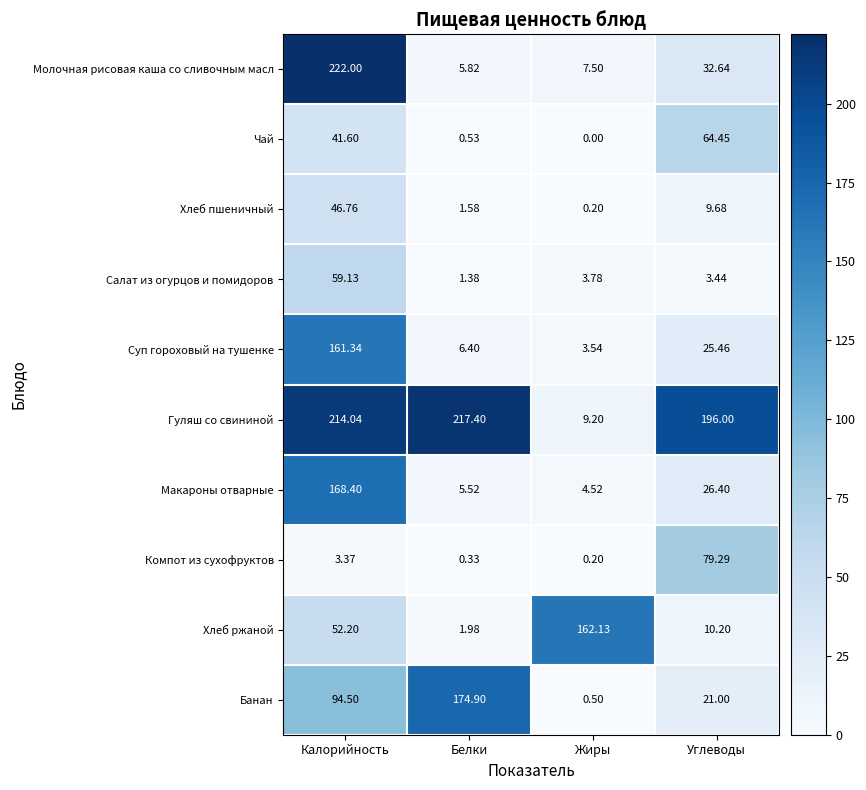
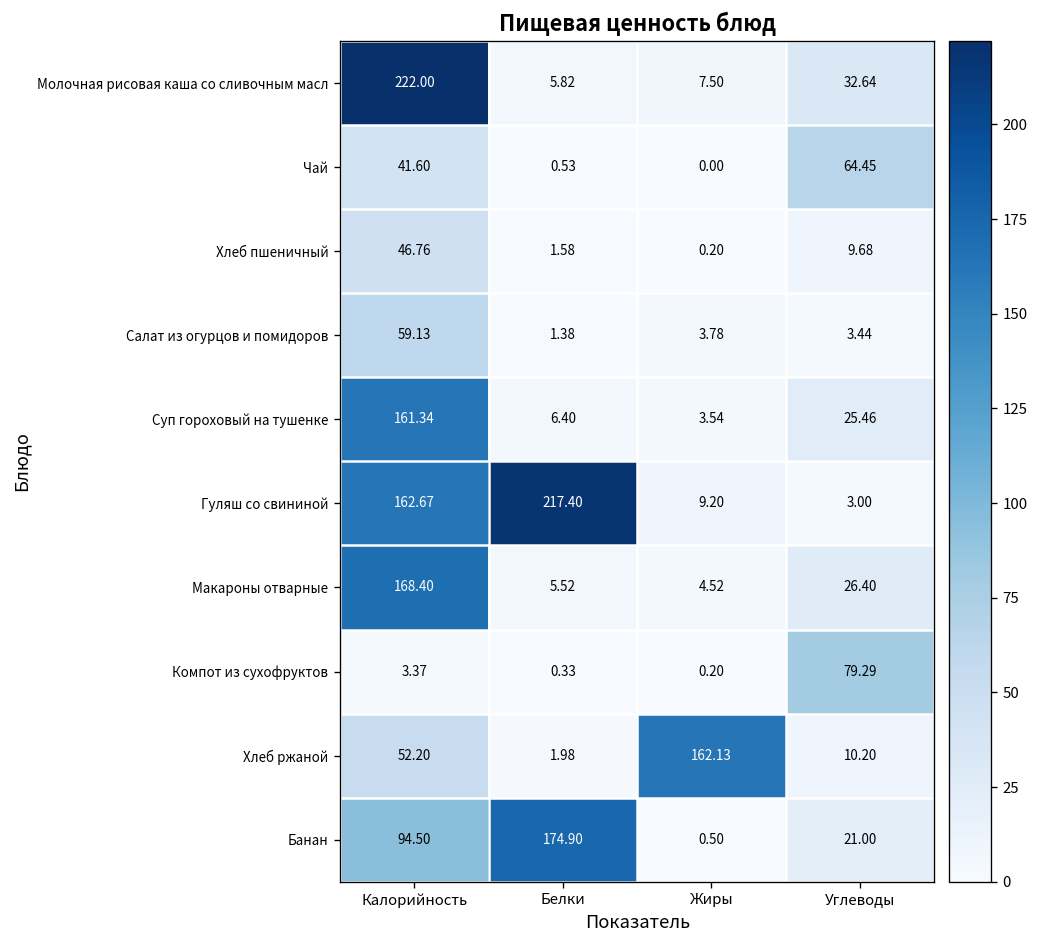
Гуляш со свининой, Калорийность: 214.04 -> 162.67
Гуляш со свининой, Углеводы: 196.00 -> 3.00
